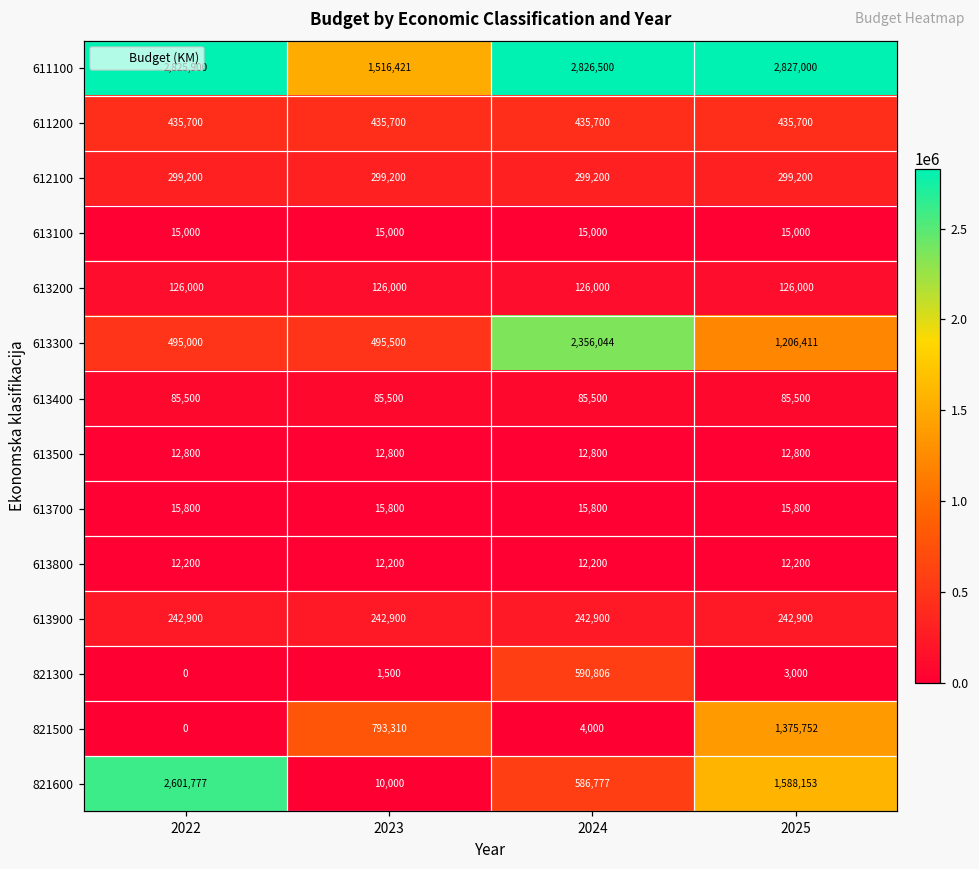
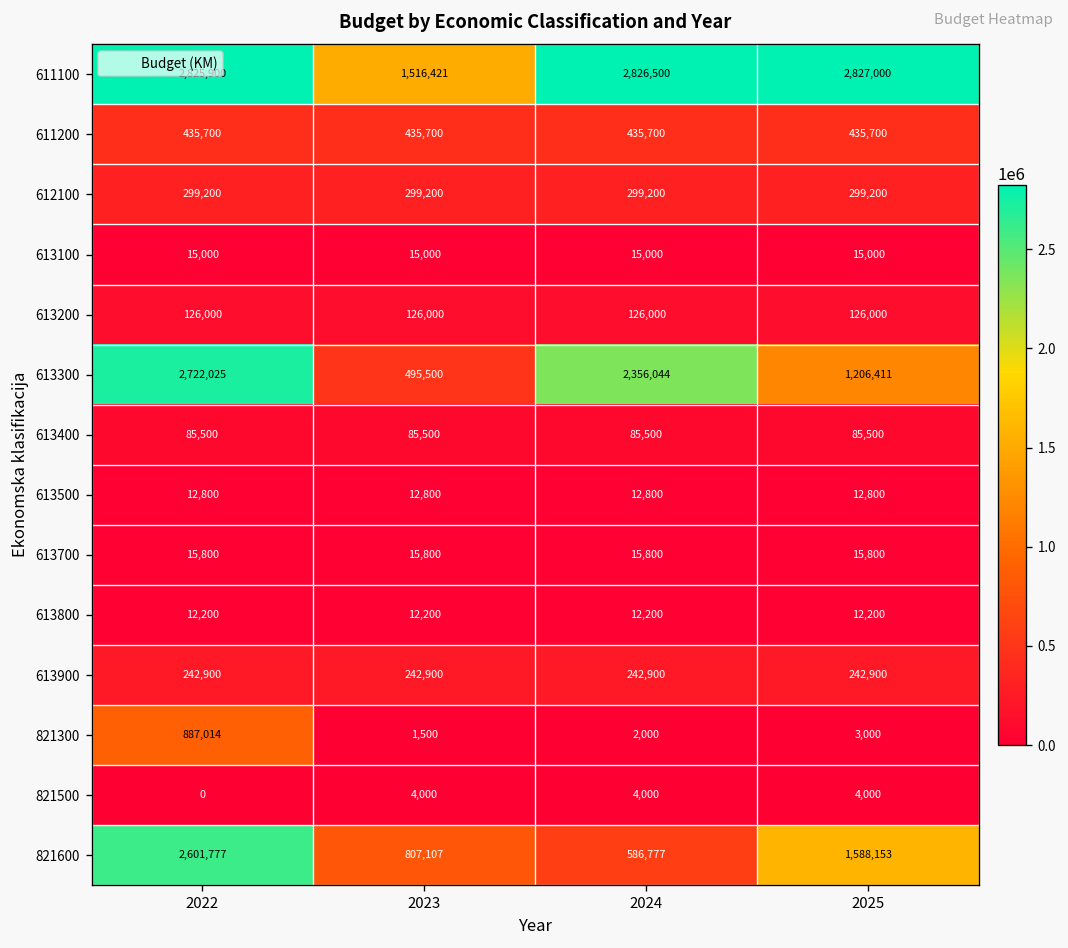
613300, 2022: 495,000 -> 2,722,025
821300, 2022: 0 -> 887,014
821300, 2024: 590,806 -> 2,000
821500, 2023: 793,310 -> 4,000
821500, 2025: 1,375,752 -> 4,000
821600, 2023: 10,000 -> 807,107
